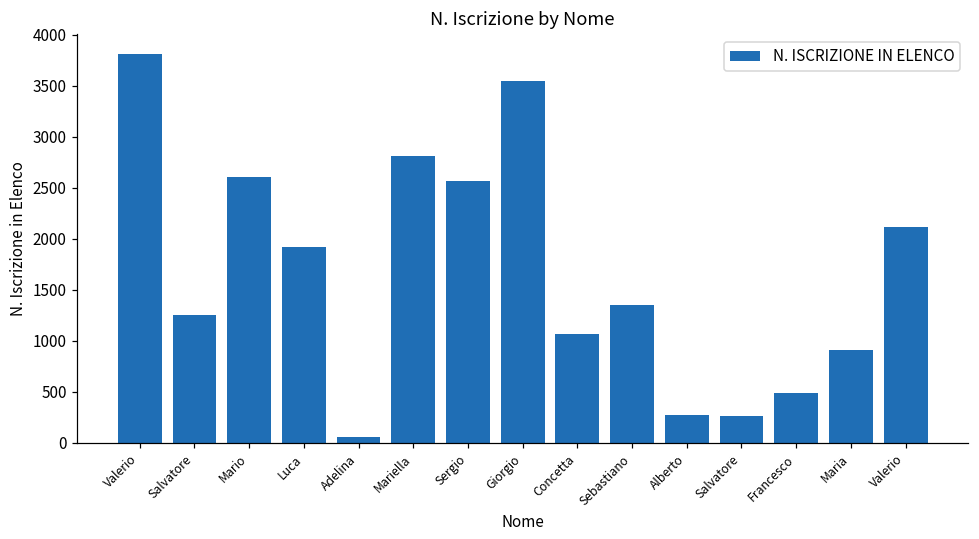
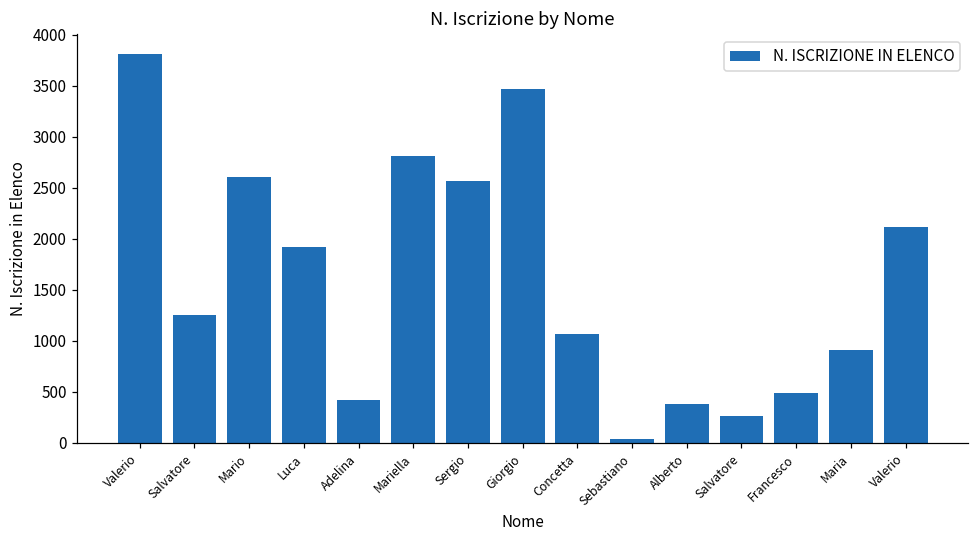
Adelina: 100 -> 400
Giorgio: 3600 -> 3500
Sebastiano: 1400 -> 0
Alberto: 300 -> 400
